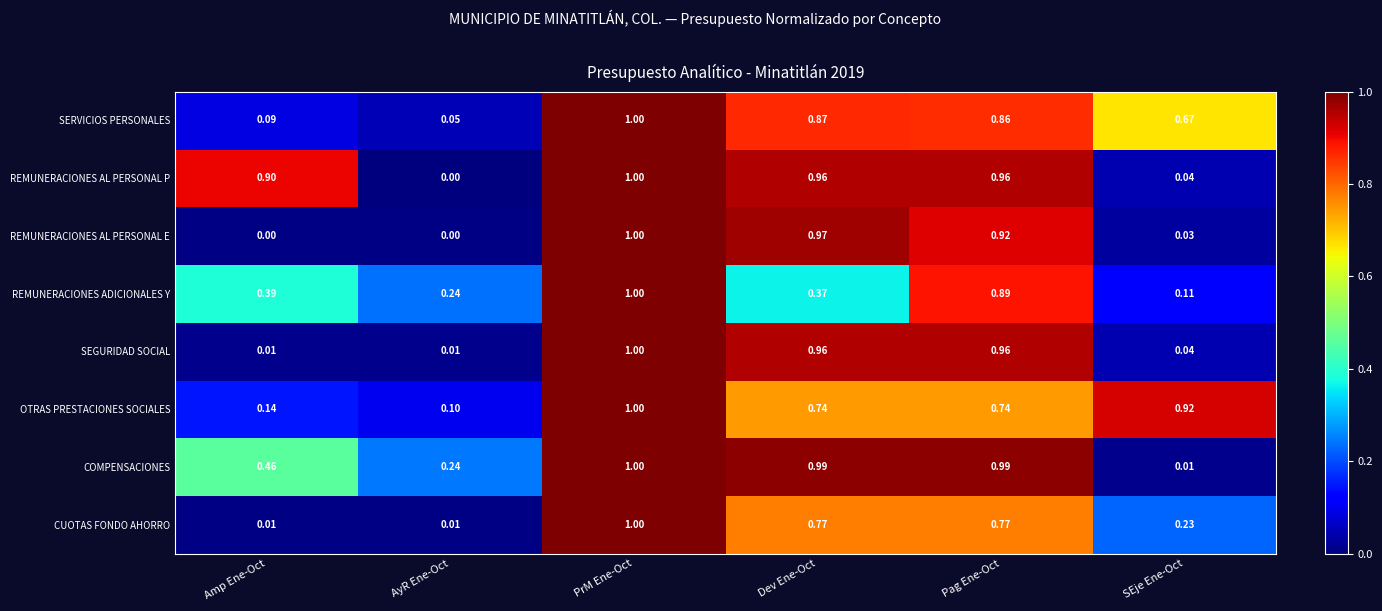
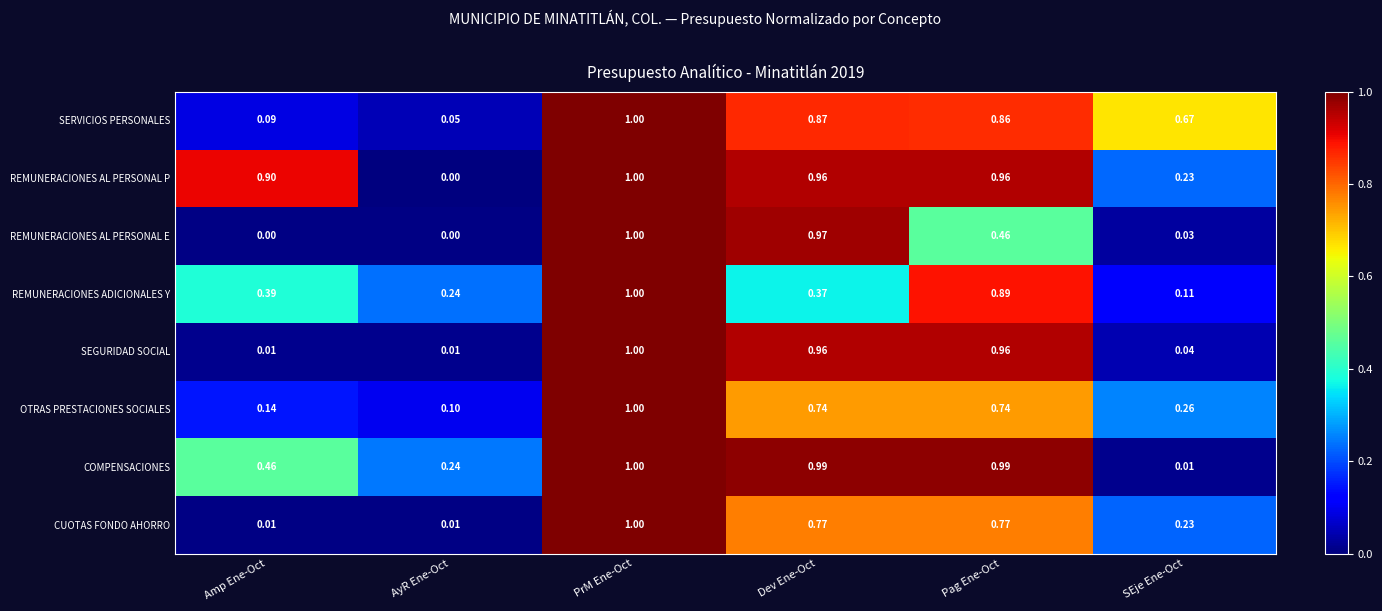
REMUNERACIONES AL PERSONAL P, SEje Ene-Oct: 0.04 -> 0.23
REMUNERACIONES AL PERSONAL E, Pag Ene-Oct: 0.92 -> 0.46
OTRAS PRESTACIONES SOCIALES, SEje Ene-Oct: 0.92 -> 0.26
